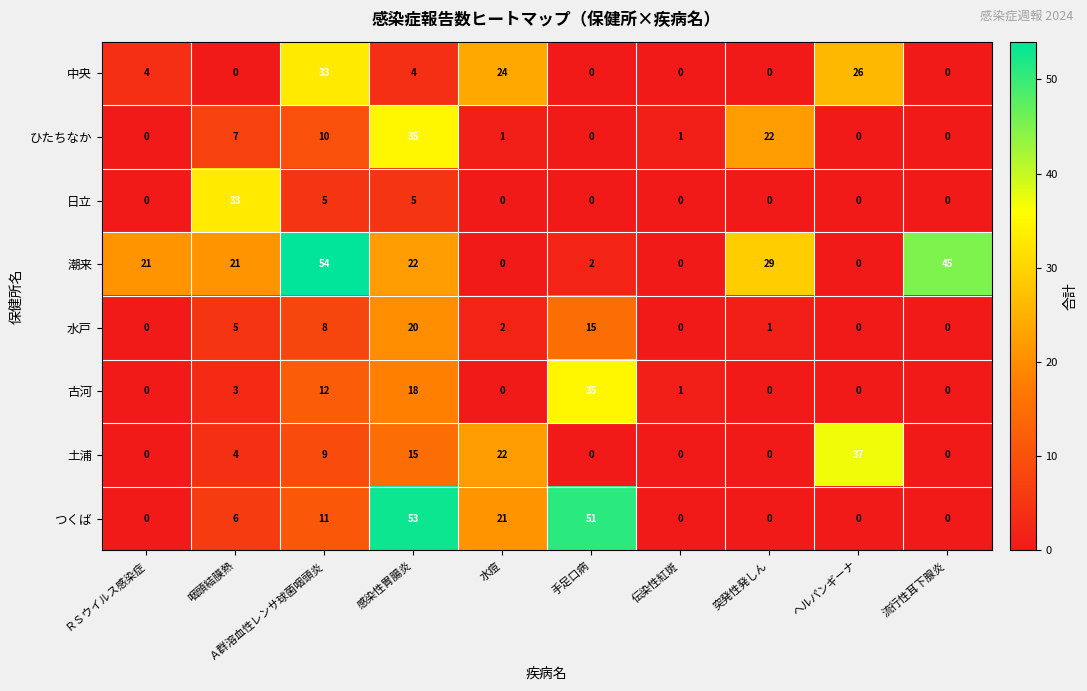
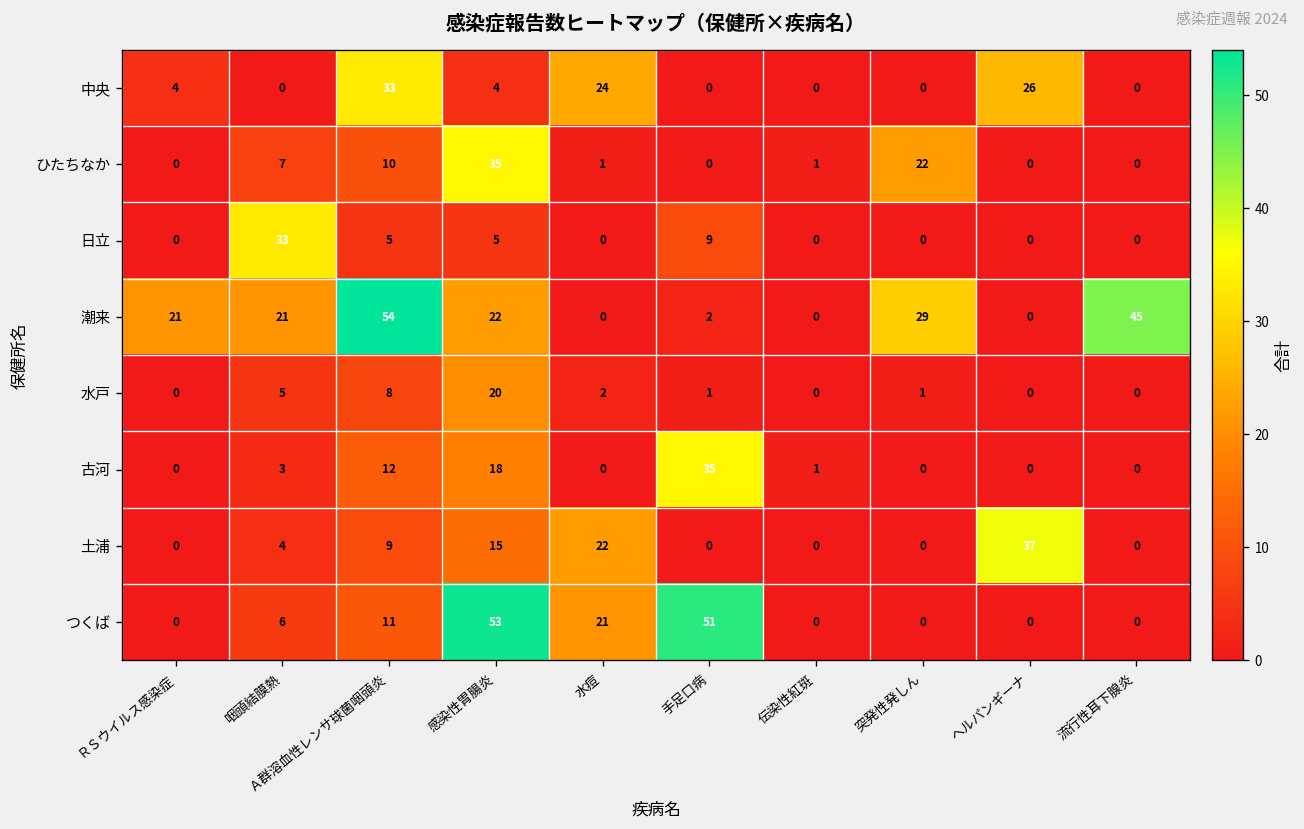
日立, 手足口病: 0 -> 9
水戸, 手足口病: 15 -> 1
